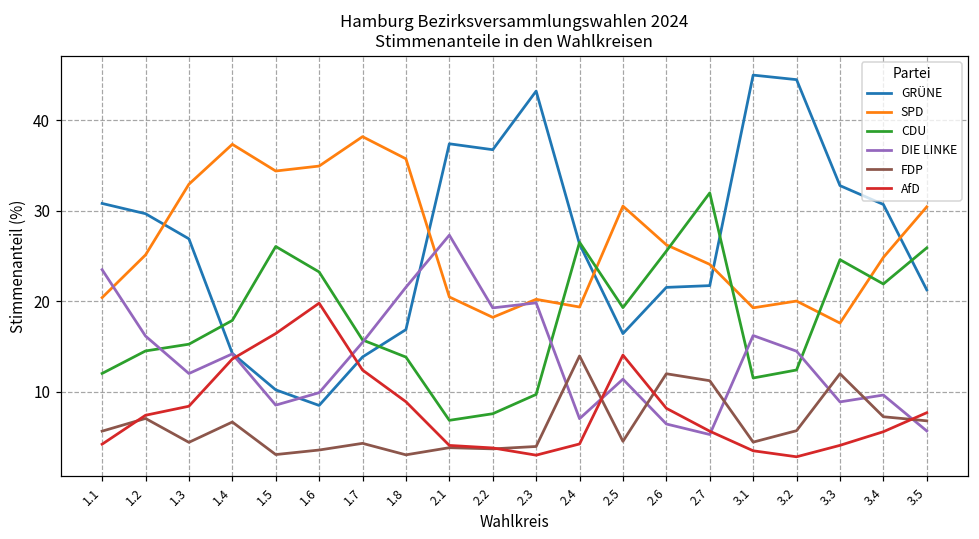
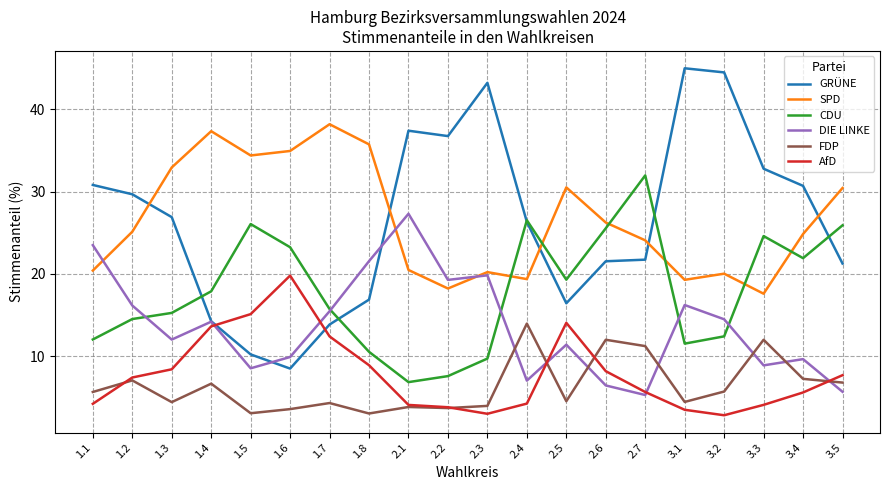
AfD, 1.5: 16 -> 15
CDU, 1.8: 14 -> 11
